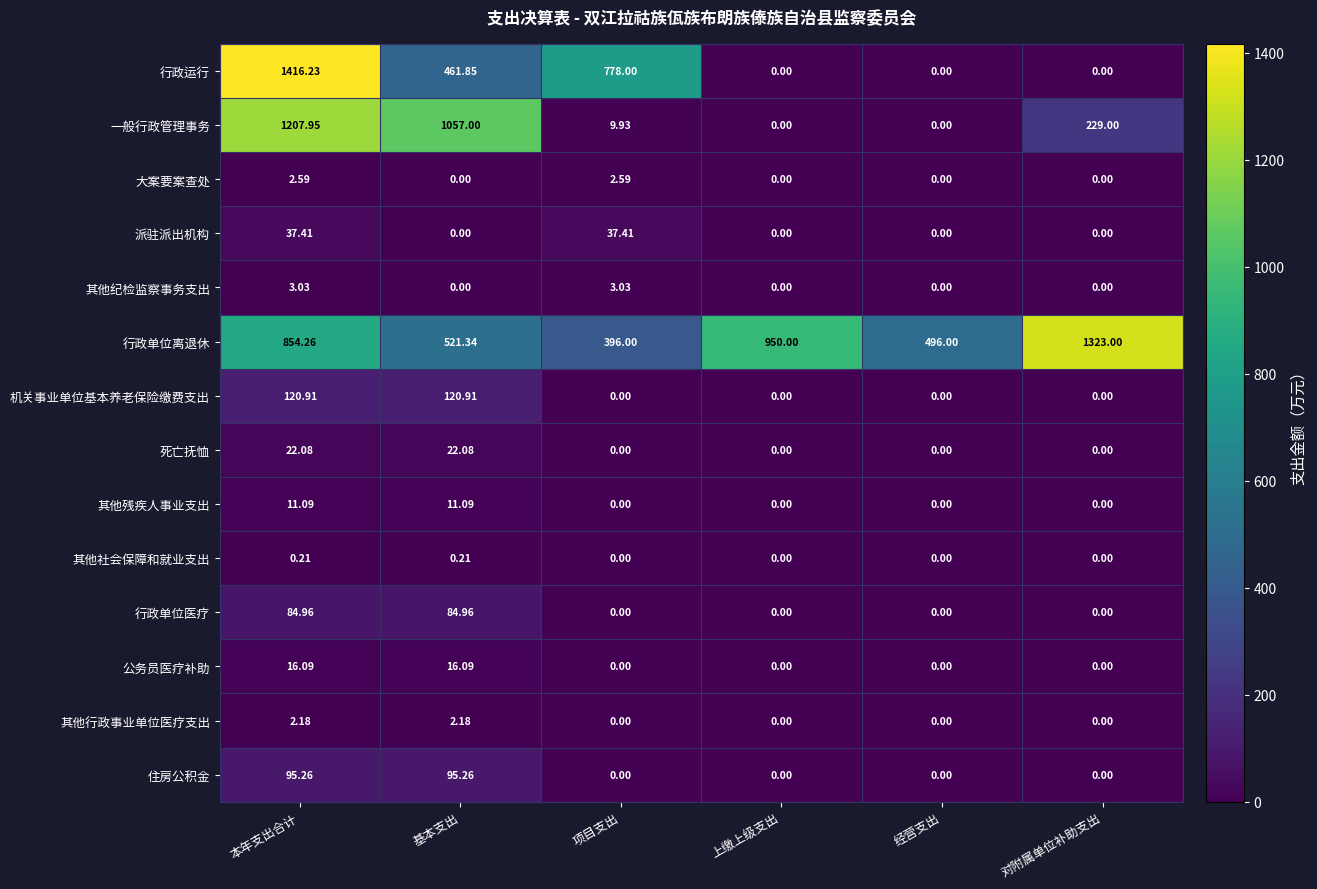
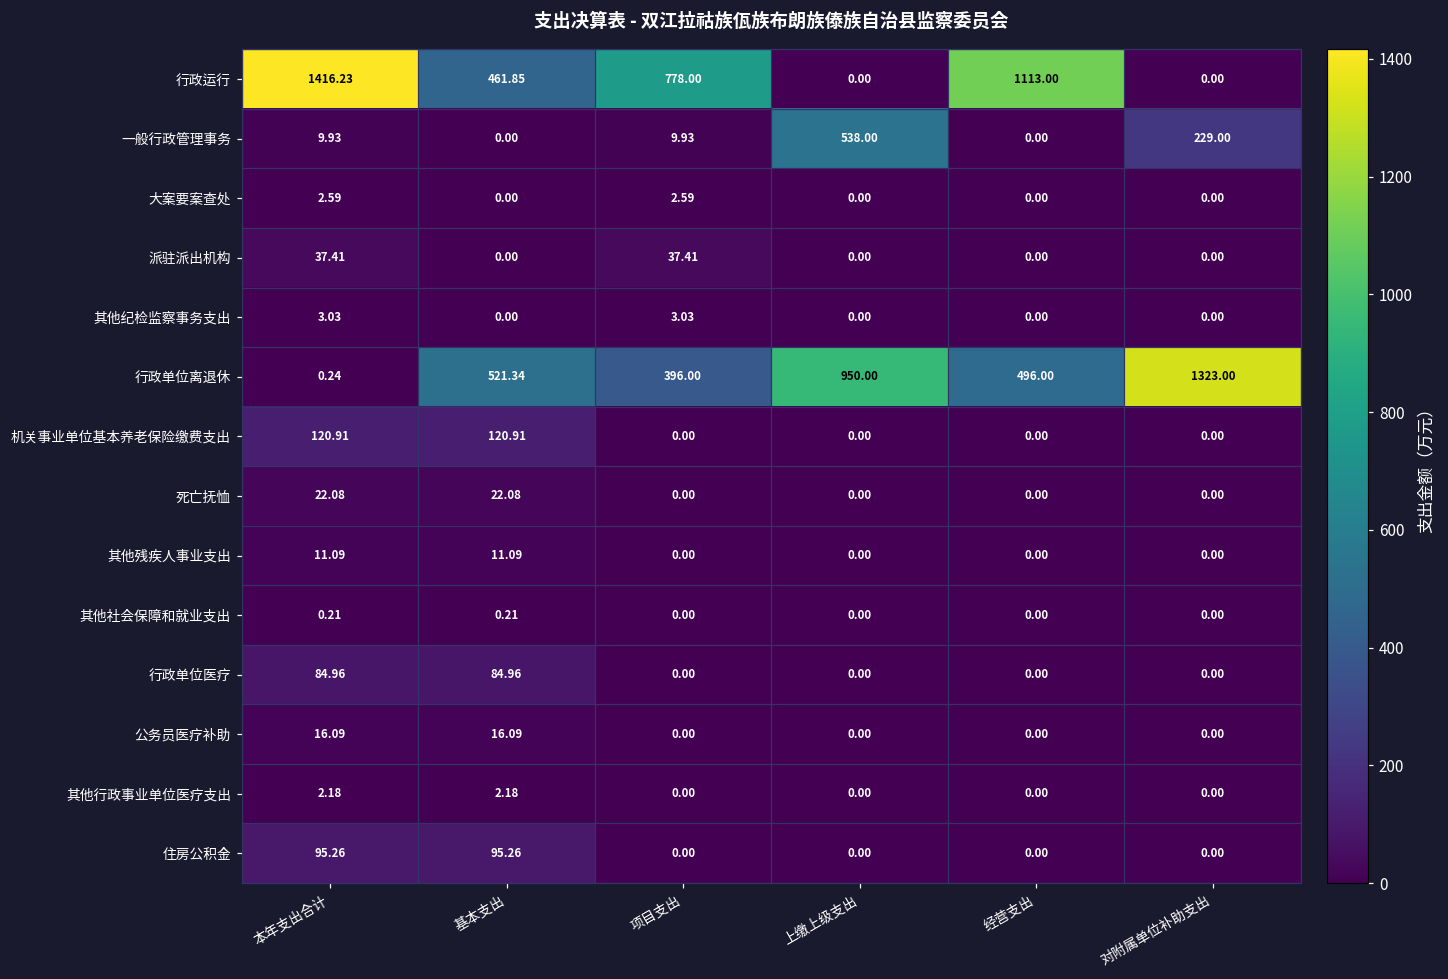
行政运行, 经营支出: 0.00 -> 1113.00
一般行政管理事务, 本年支出合计: 1207.95 -> 9.93
一般行政管理事务, 基本支出: 1057.00 -> 0.00
一般行政管理事务, 上缴上级支出: 0.00 -> 538.00
行政单位离退休, 本年支出合计: 854.26 -> 0.24
